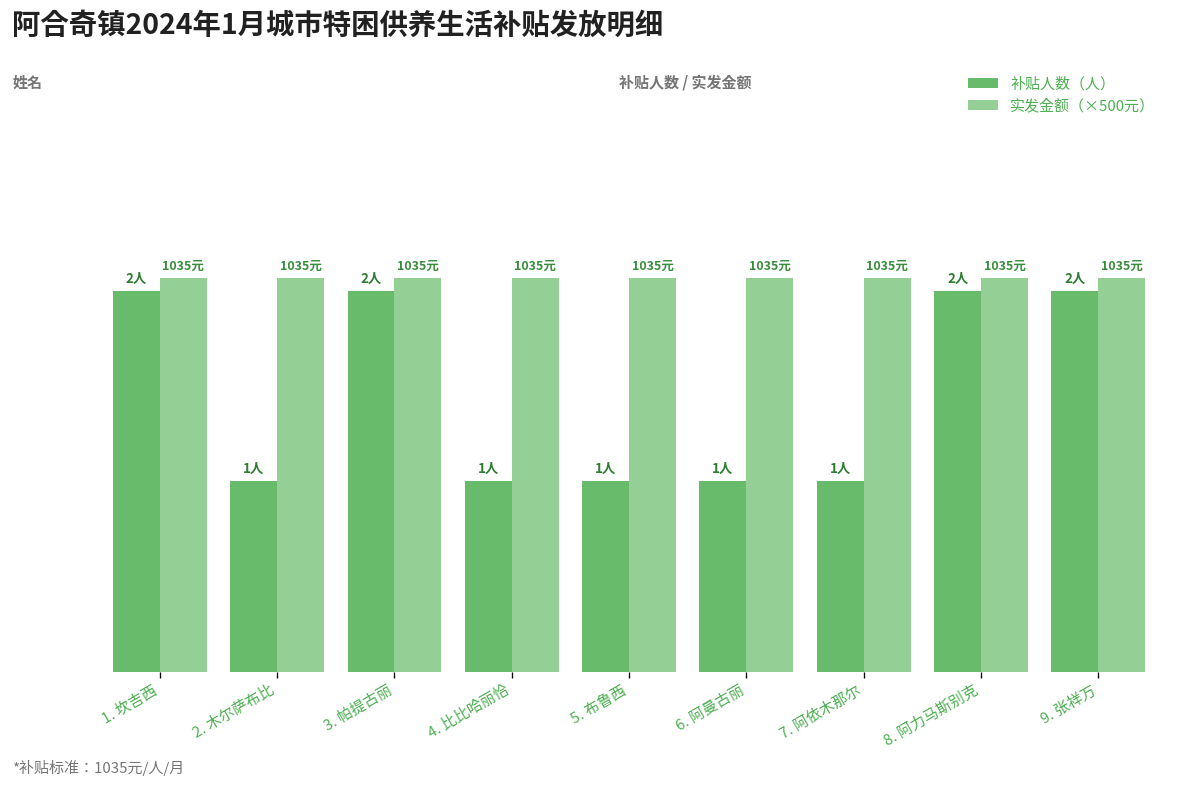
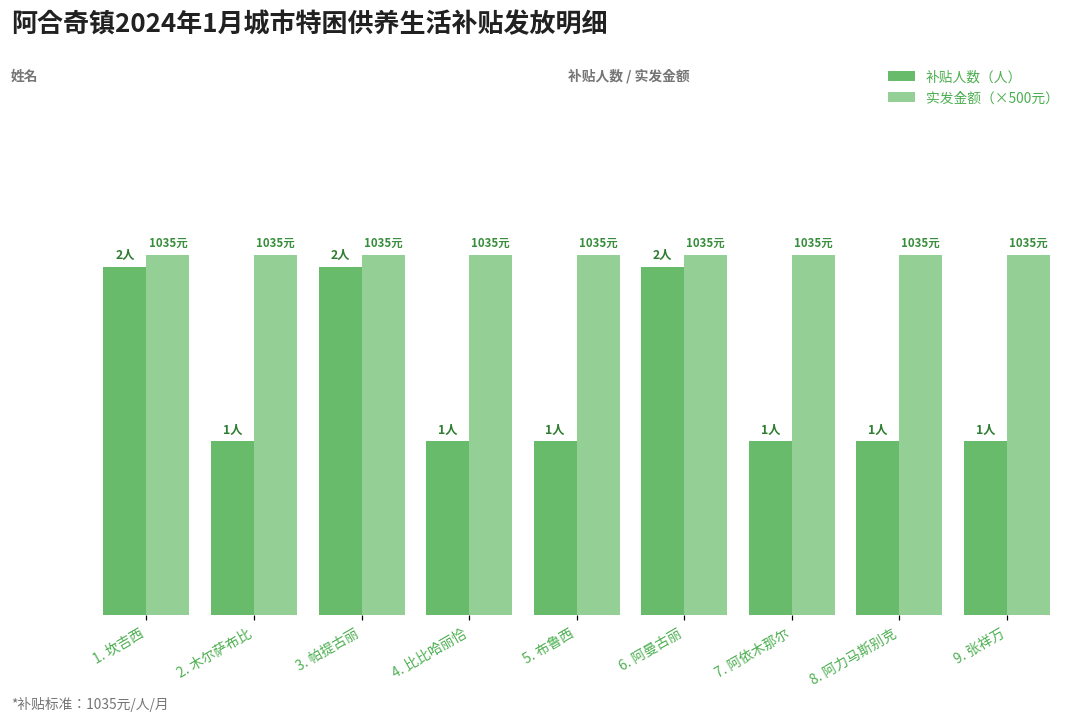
补贴人数（人）, 6. 阿曼古丽: 1人 -> 2人
补贴人数（人）, 8. 阿力马斯别克: 2人 -> 1人
补贴人数（人）, 9. 张祥万: 2人 -> 1人
